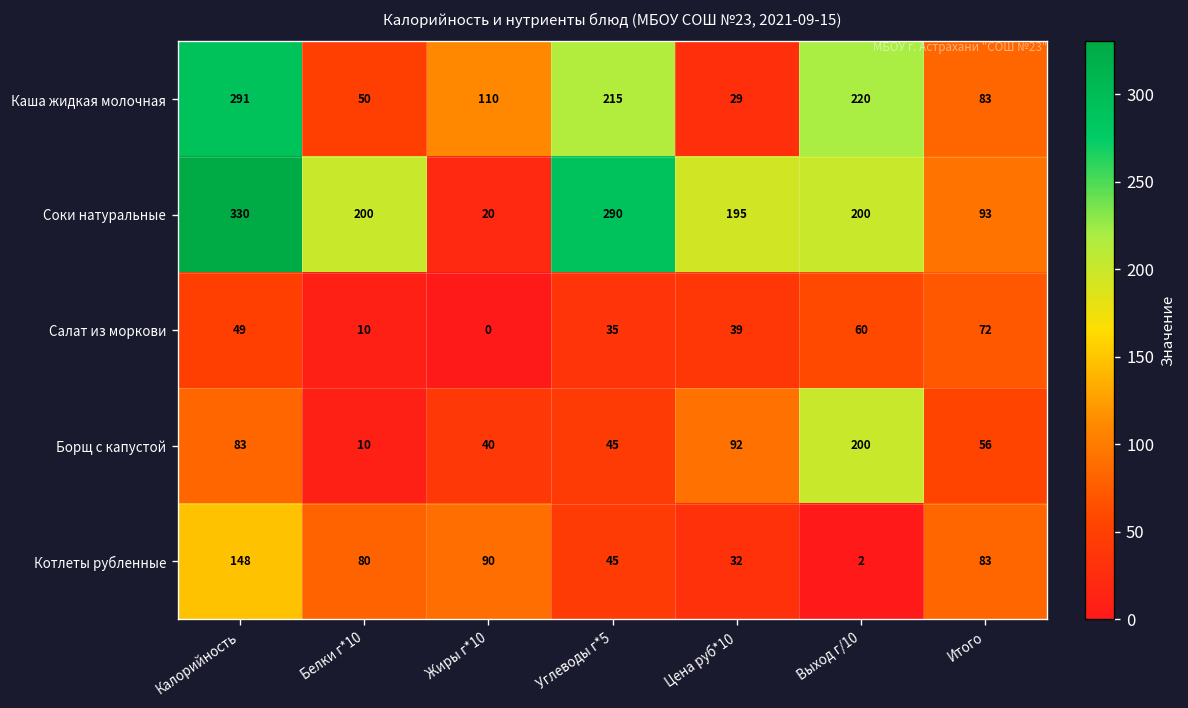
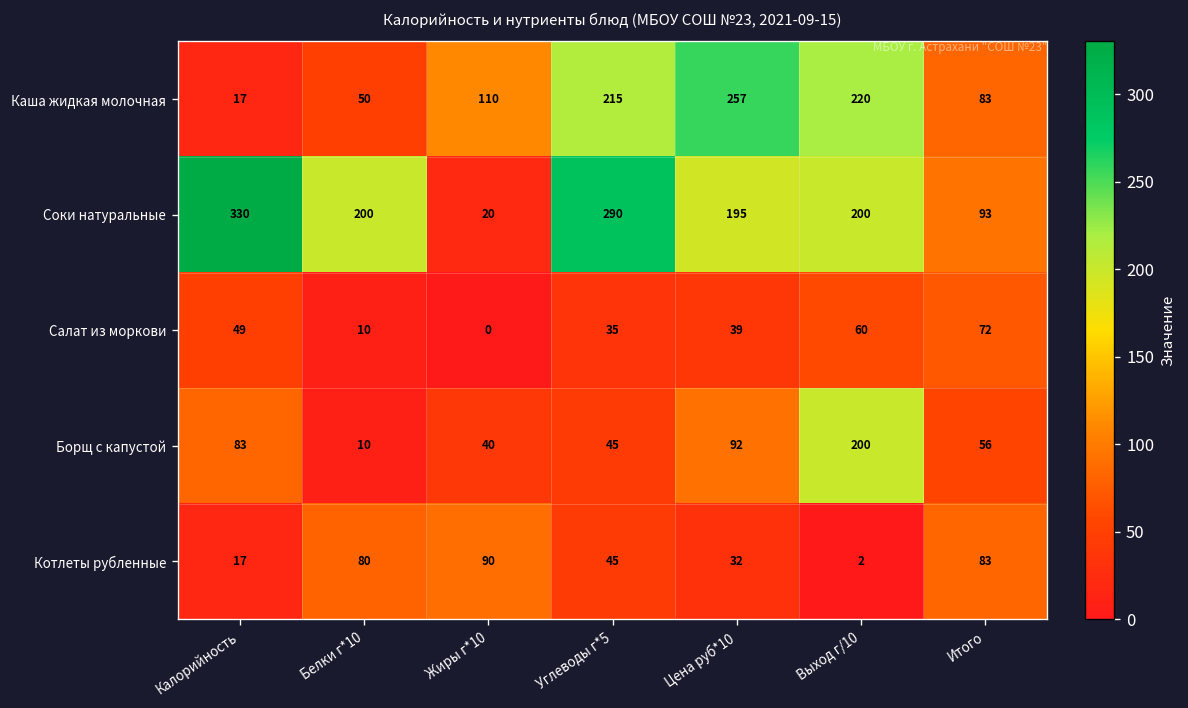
Каша жидкая молочная, Калорийность: 291 -> 17
Каша жидкая молочная, Цена руб*10: 29 -> 257
Котлеты рубленные, Калорийность: 148 -> 17
